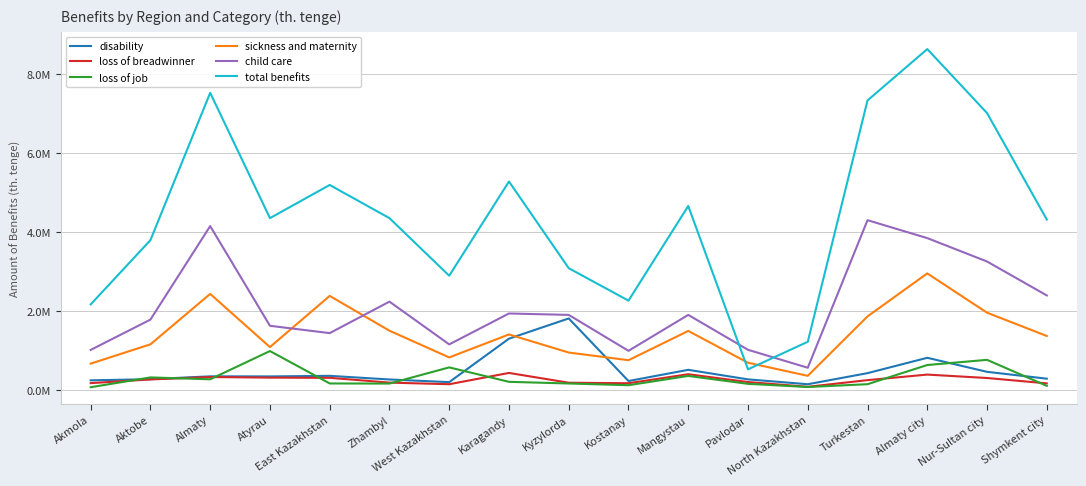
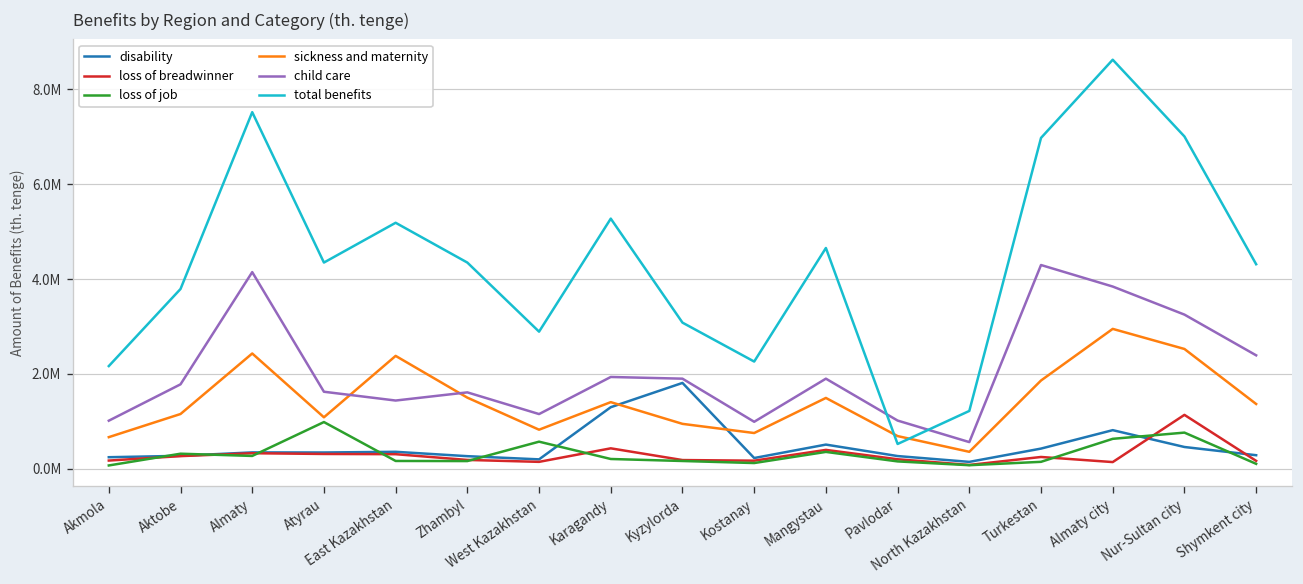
child care, Zhambyl: 2200000 -> 1600000
total benefits, Turkestan: 7300000 -> 7000000
loss of breadwinner, Almaty city: 400000 -> 100000
loss of breadwinner, Nur-Sultan city: 300000 -> 1100000
sickness and maternity, Nur-Sultan city: 2000000 -> 2500000
